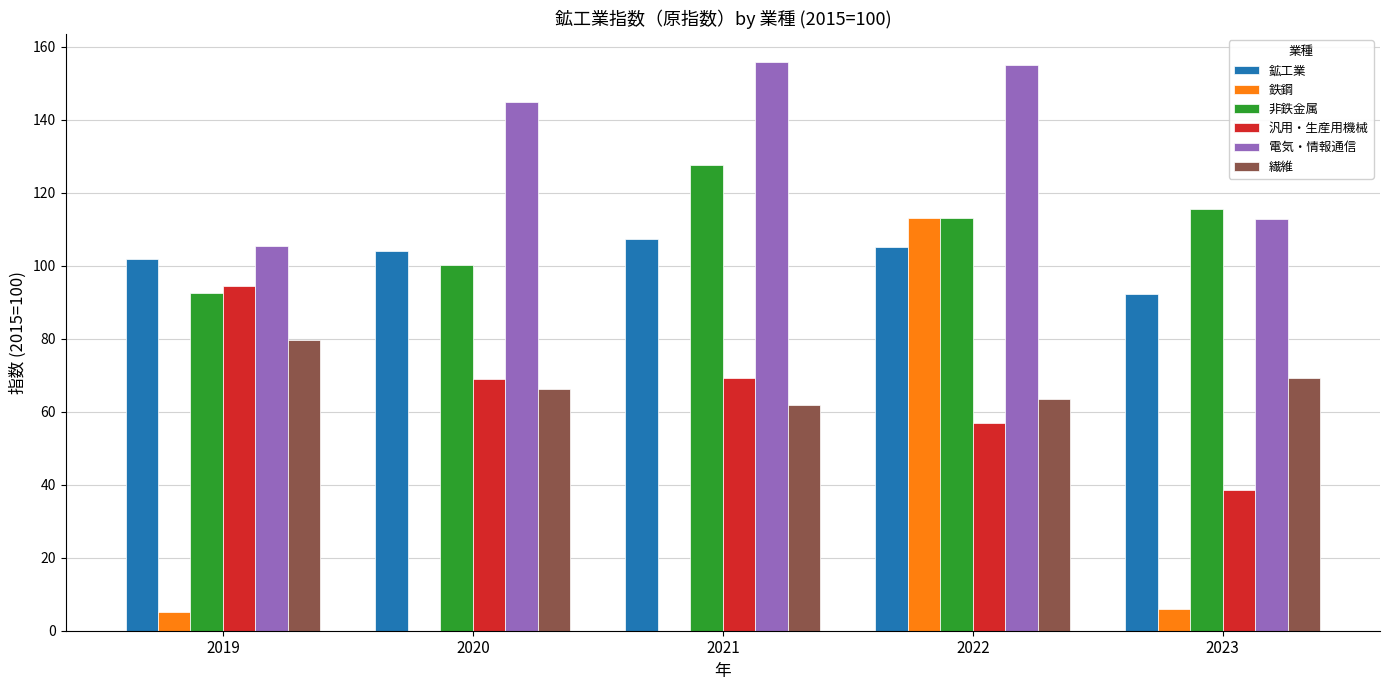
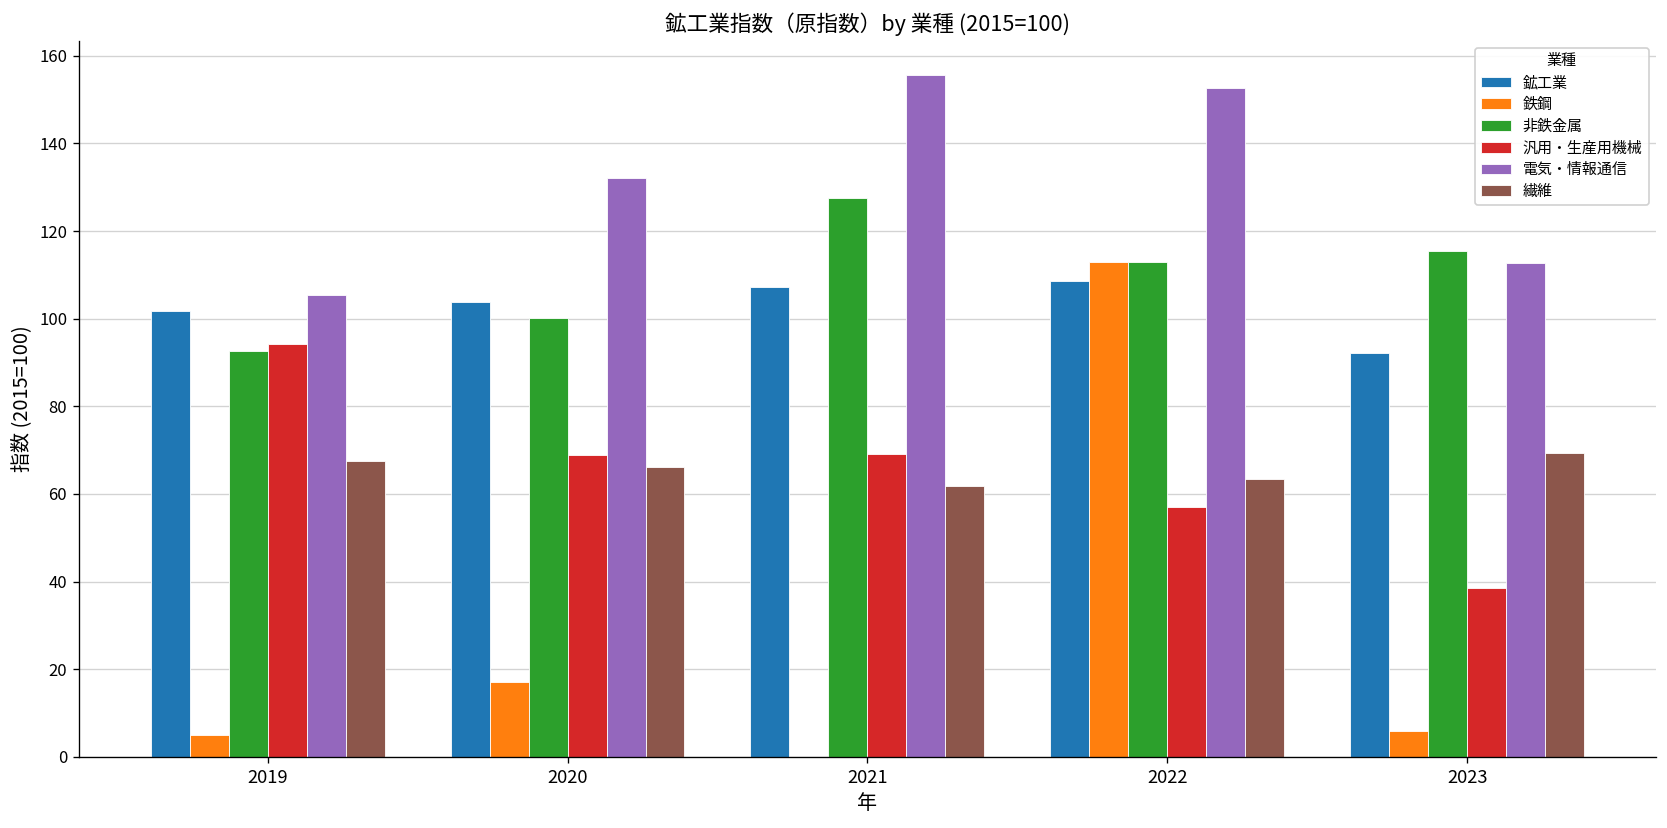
繊維, 2019: 80 -> 68
鉄鋼, 2020: 0 -> 17
電気・情報通信, 2020: 145 -> 132
鉱工業, 2022: 105 -> 109
電気・情報通信, 2022: 155 -> 153
